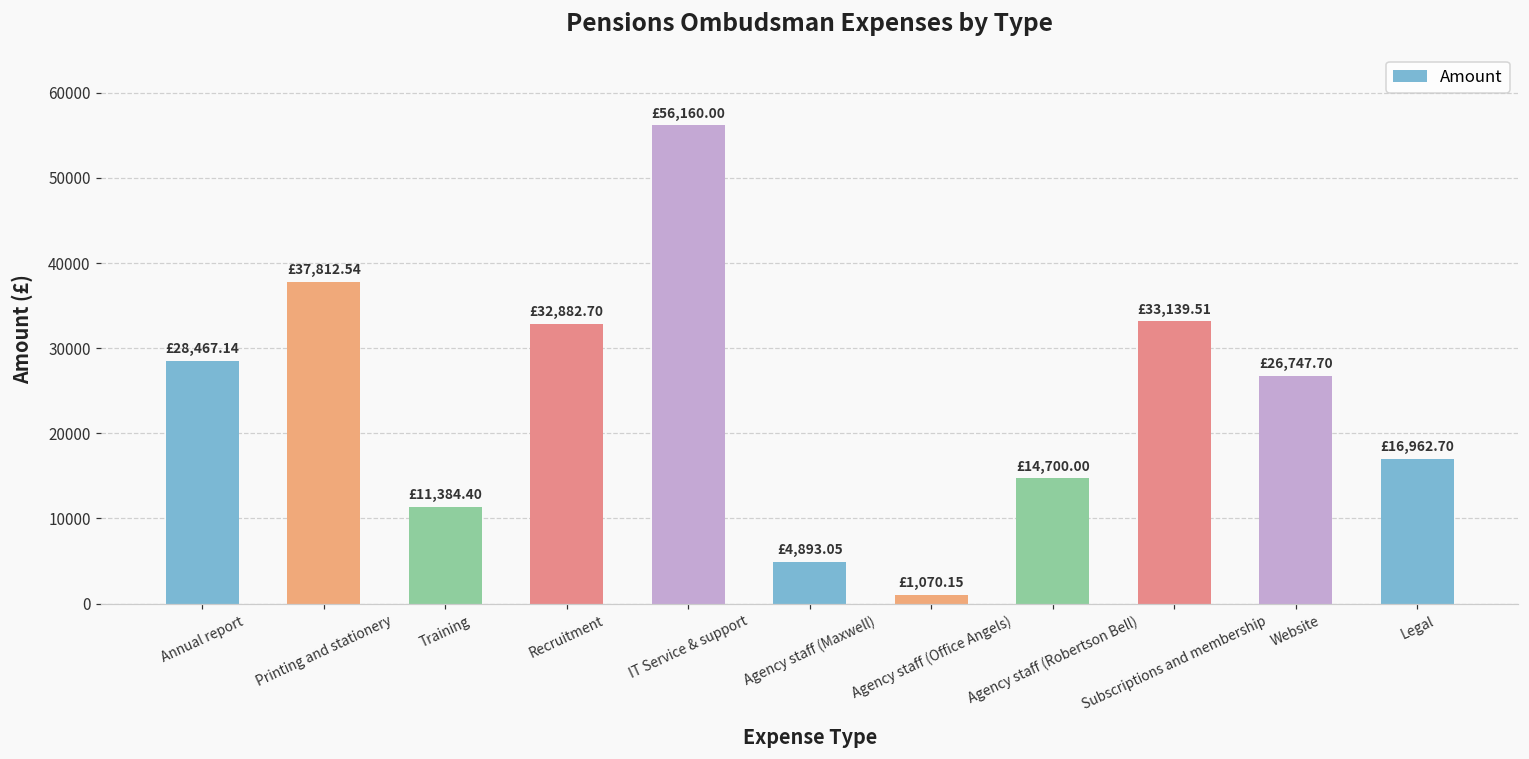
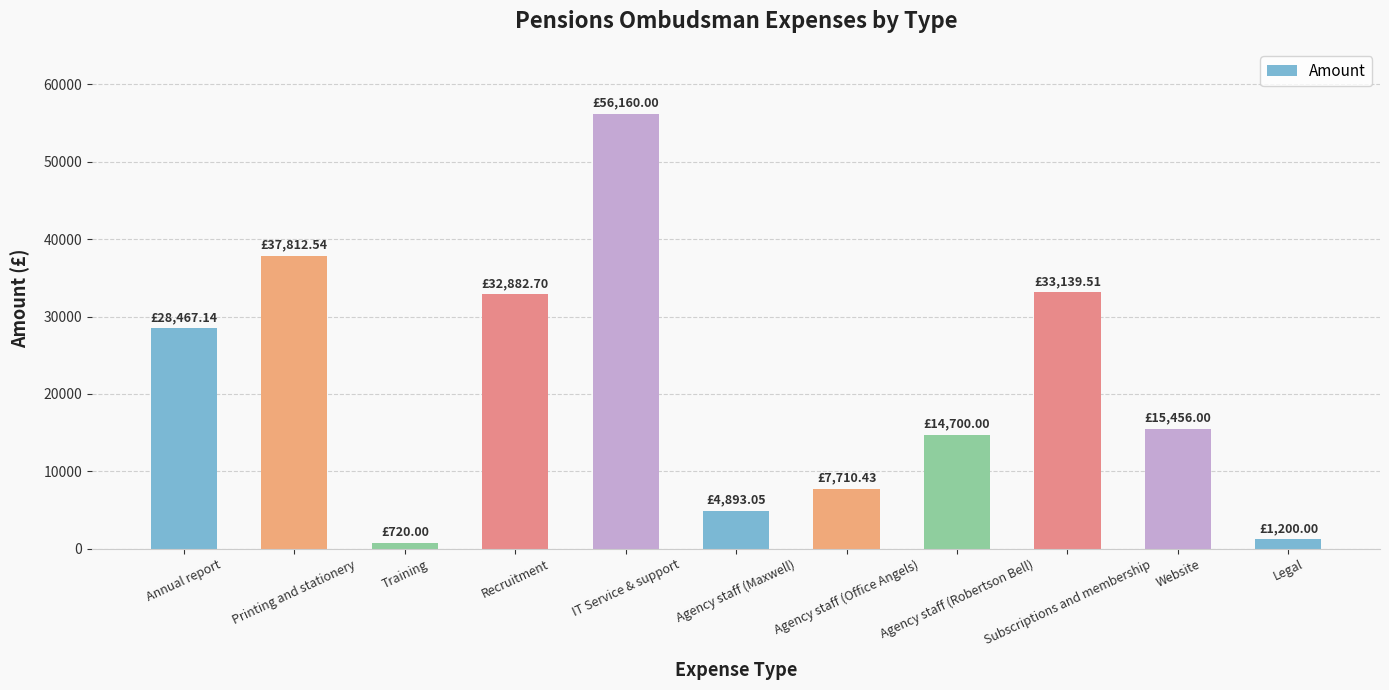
Training: £11,384.40 -> £720.00
Agency staff (Office Angels): £1,070.15 -> £7,710.43
Website: £26,747.70 -> £15,456.00
Legal: £16,962.70 -> £1,200.00
